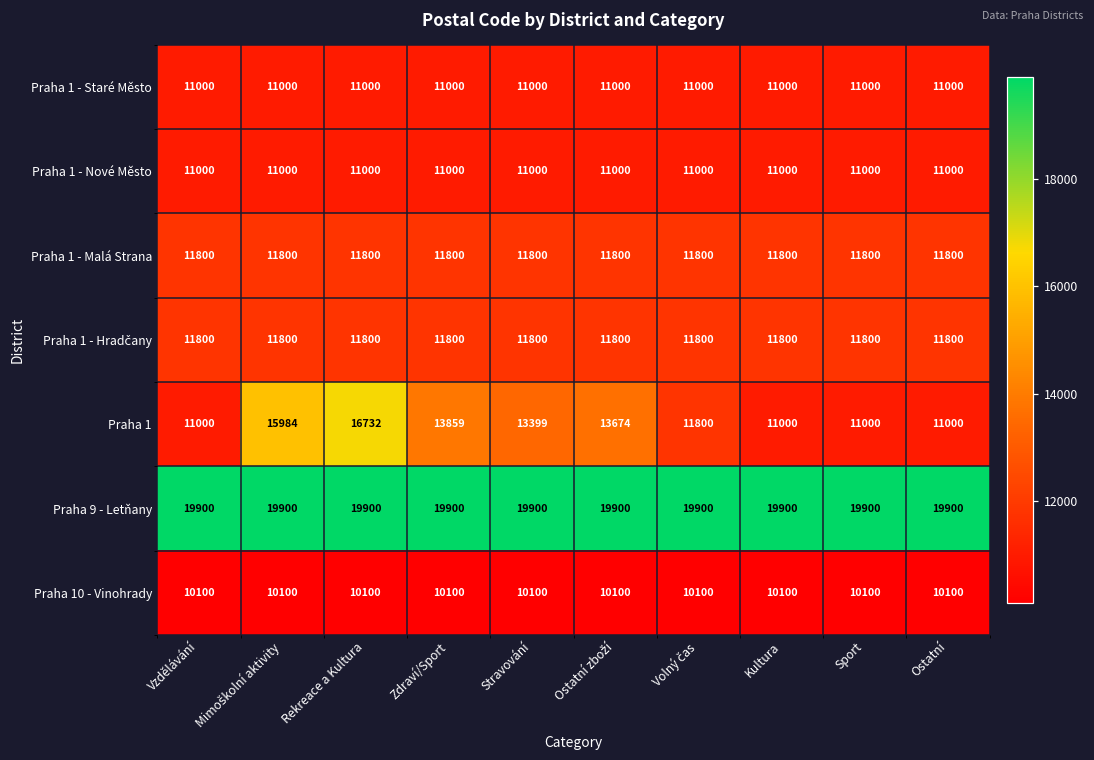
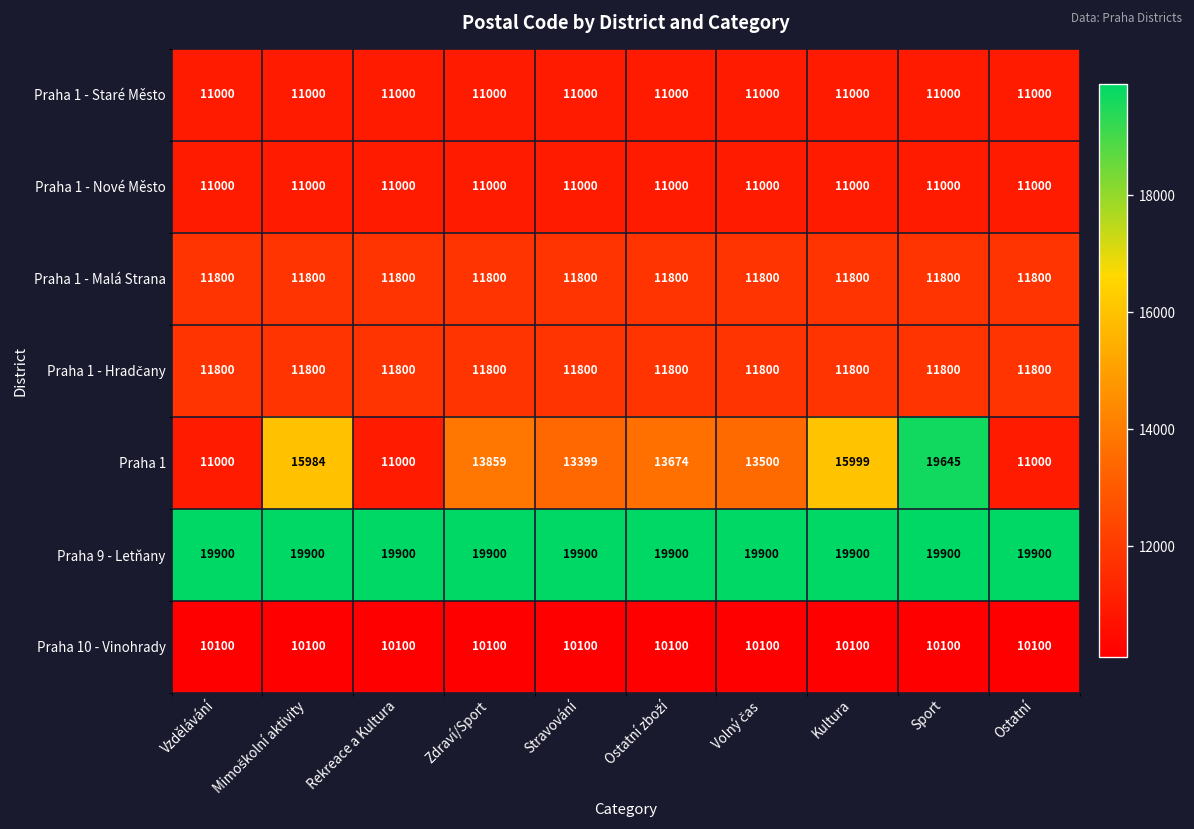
Praha 1, Rekreace a Kultura: 16732 -> 11000
Praha 1, Volný čas: 11800 -> 13500
Praha 1, Kultura: 11000 -> 15999
Praha 1, Sport: 11000 -> 19645
